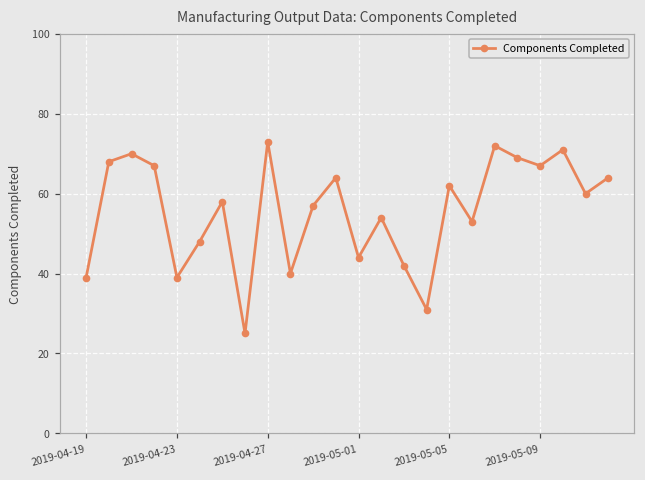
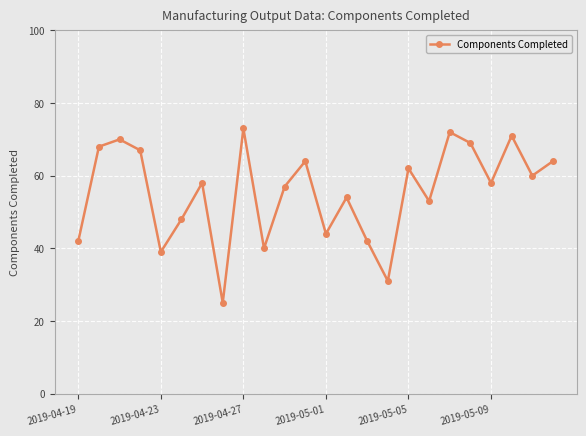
2019-04-19: 39 -> 42
2019-05-09: 67 -> 58
